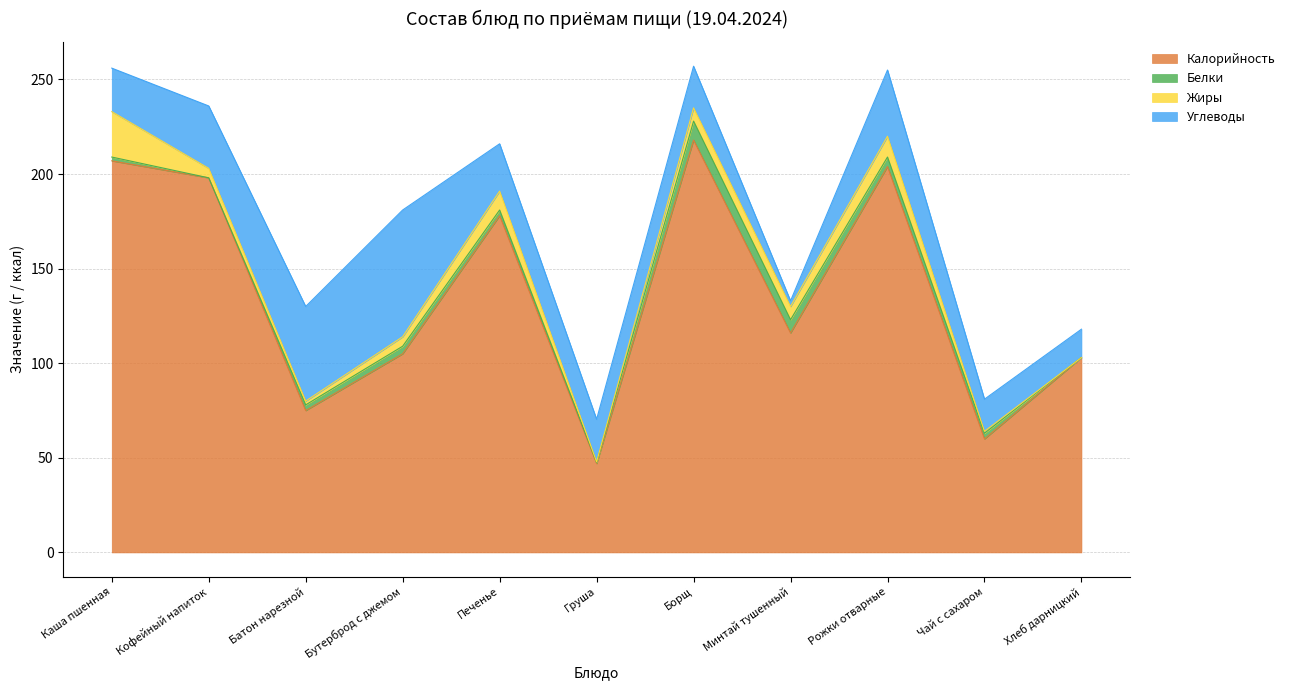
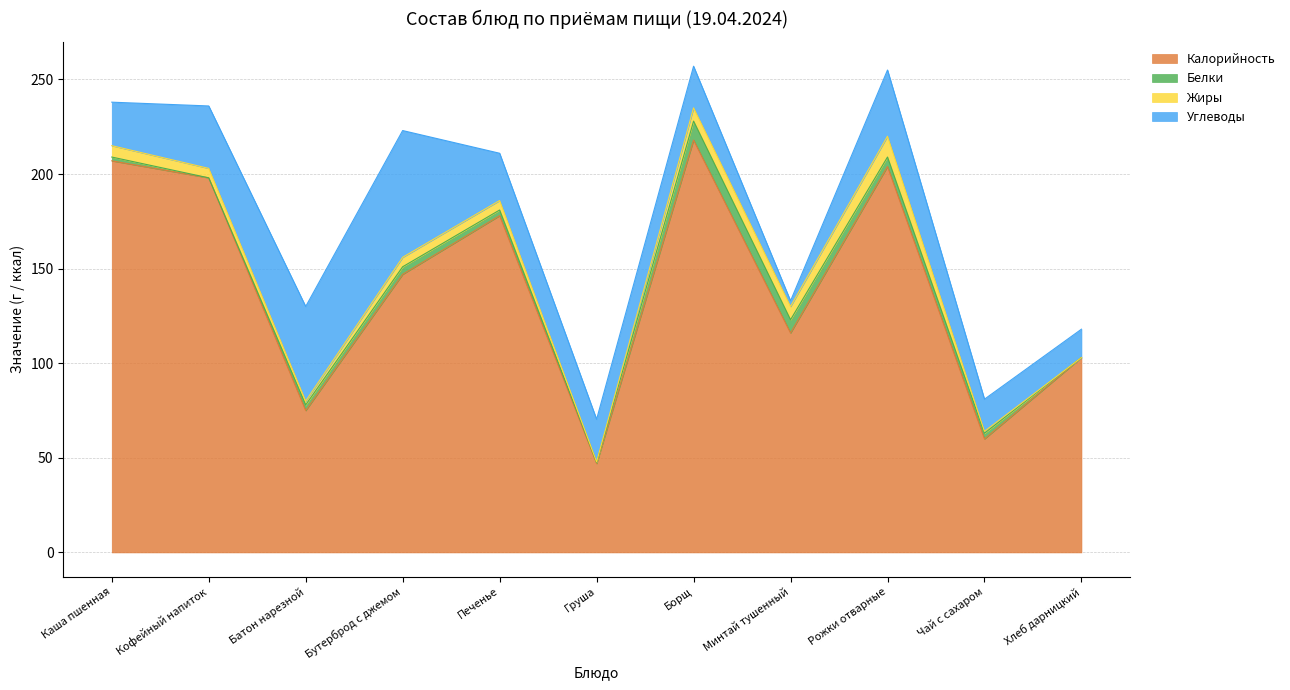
Жиры, Каша пшенная: 24 -> 6
Калорийность, Бутерброд с джемом: 105 -> 147
Жиры, Печенье: 10 -> 5
